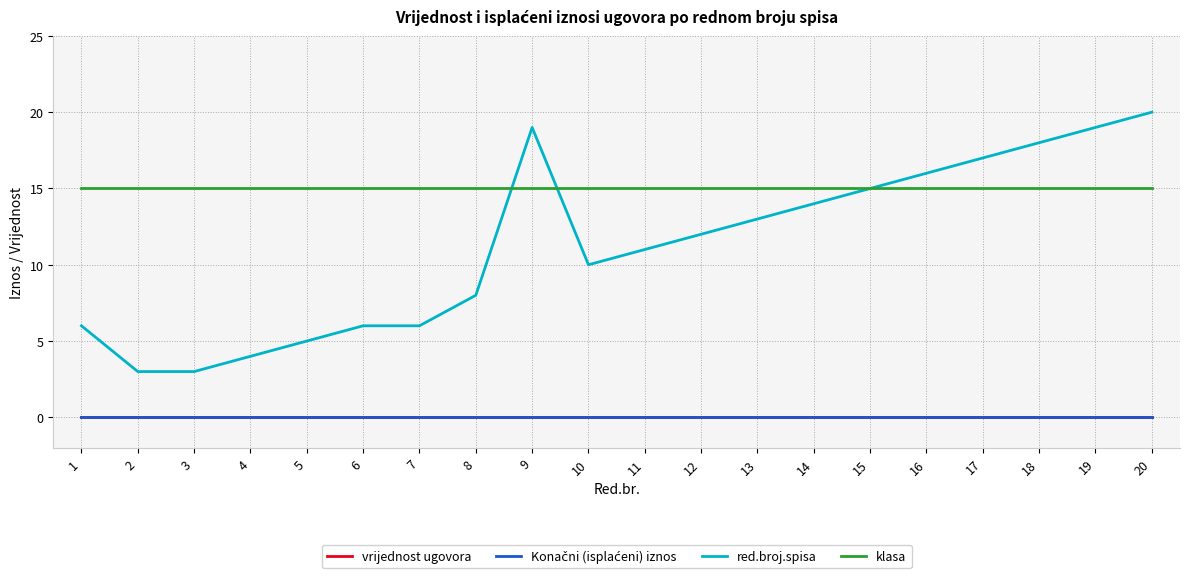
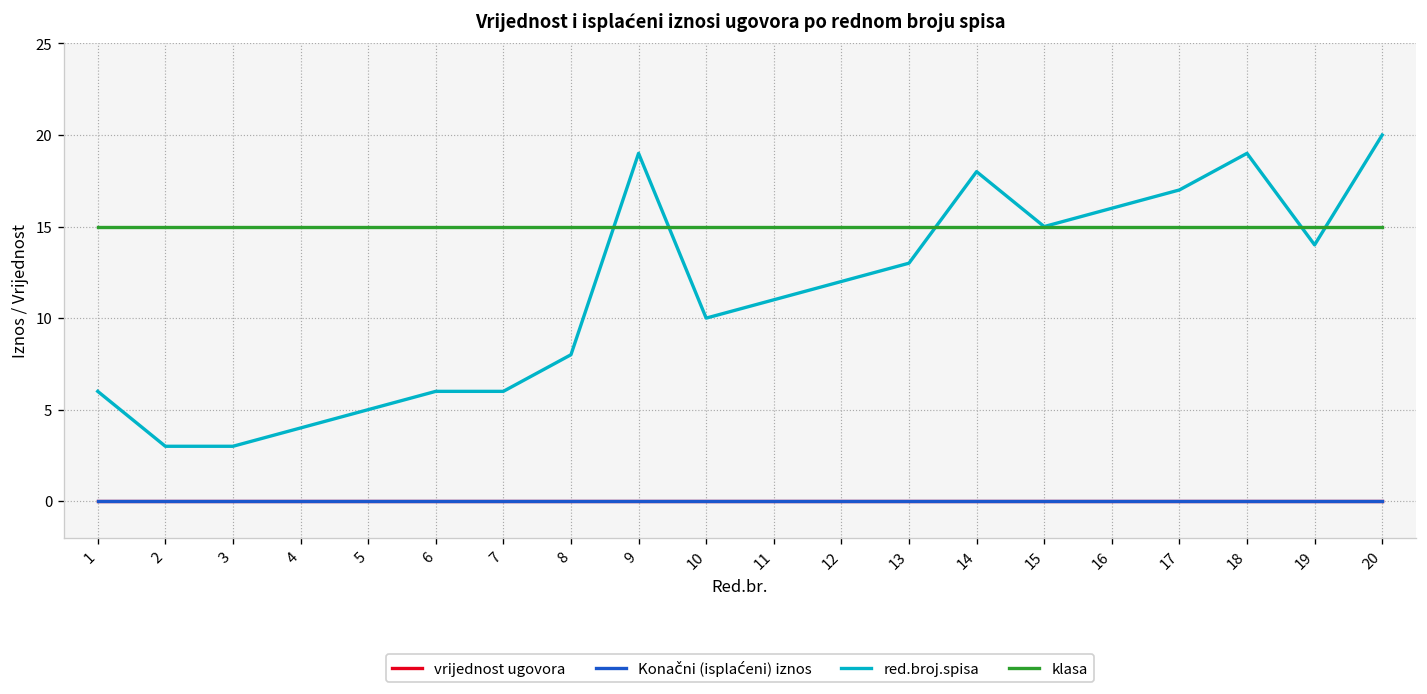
red.broj.spisa, 14: 14 -> 18
red.broj.spisa, 18: 18 -> 19
red.broj.spisa, 19: 19 -> 14
